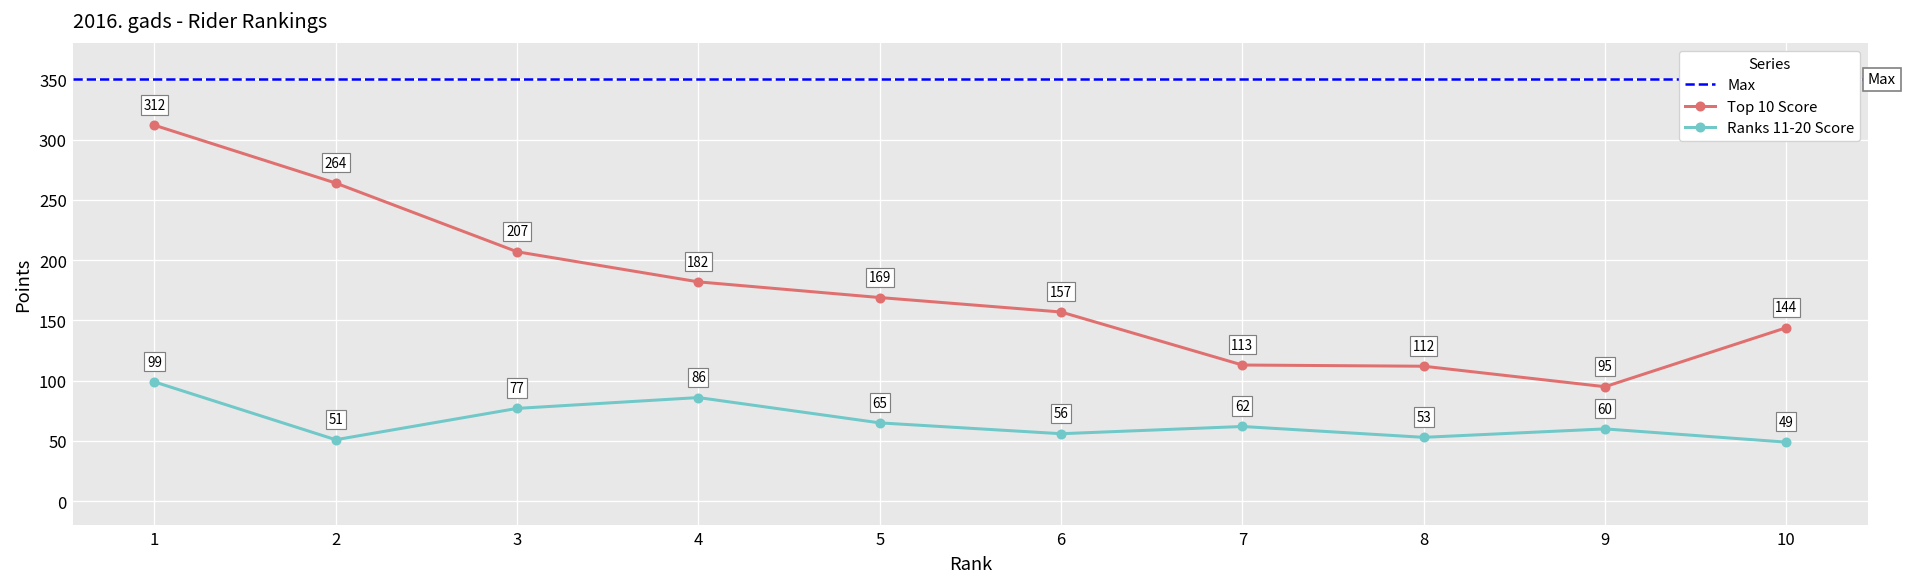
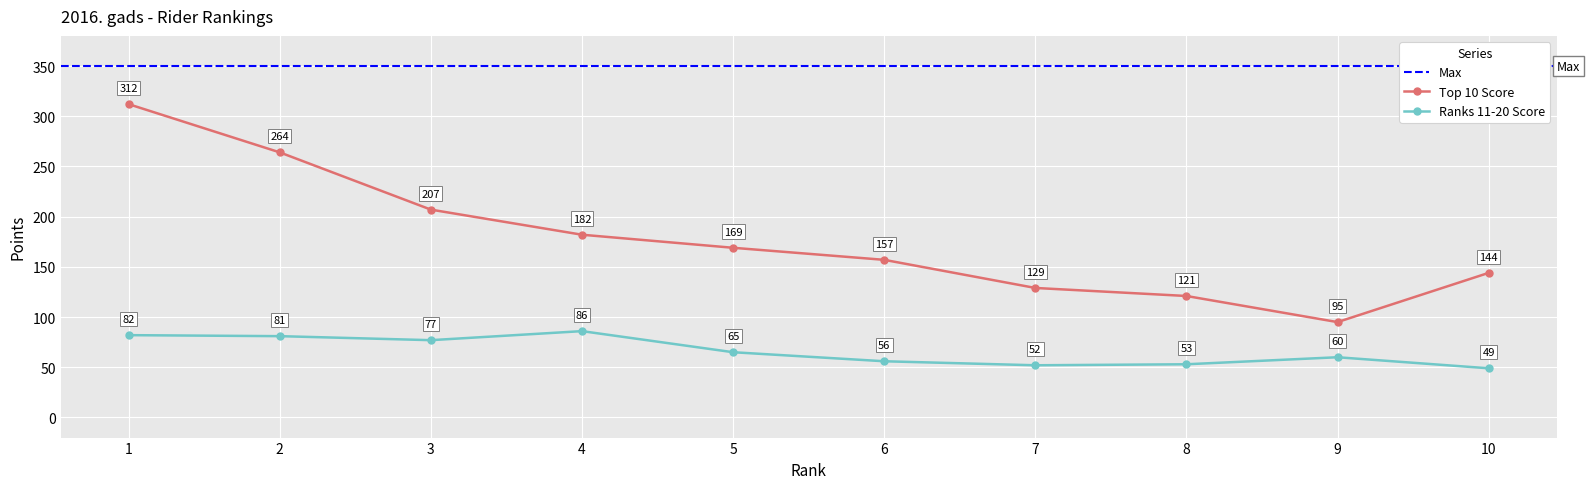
Ranks 11-20 Score, 1: 99 -> 82
Ranks 11-20 Score, 2: 51 -> 81
Top 10 Score, 7: 113 -> 129
Ranks 11-20 Score, 7: 62 -> 52
Top 10 Score, 8: 112 -> 121
